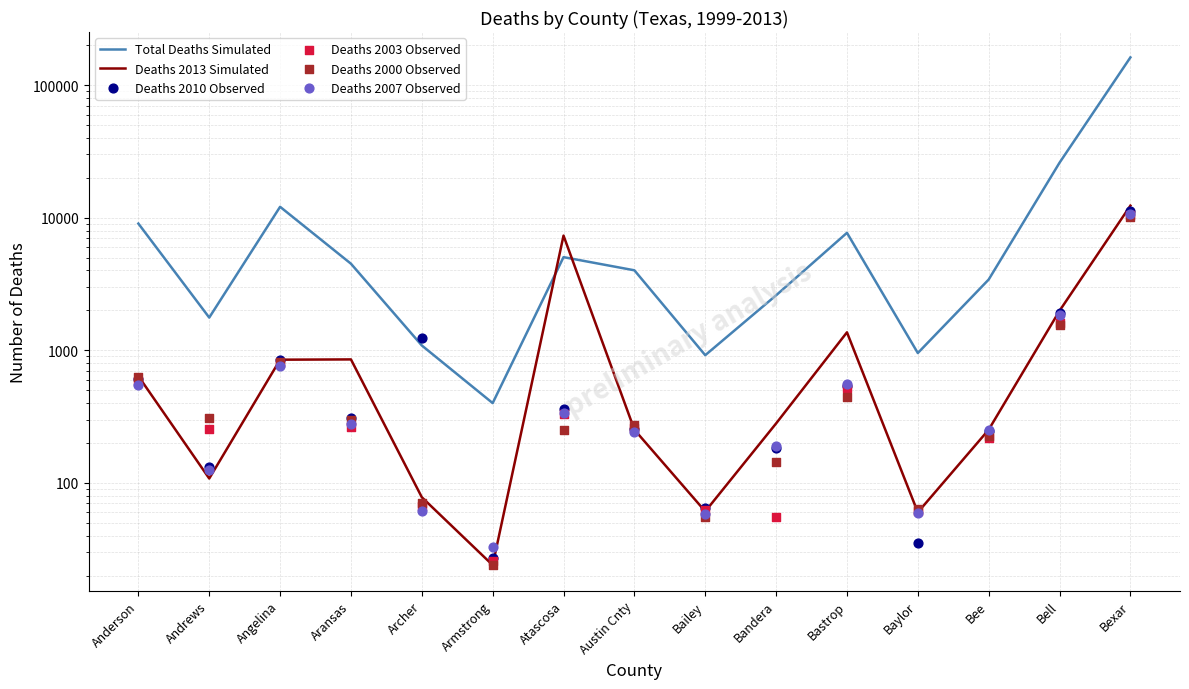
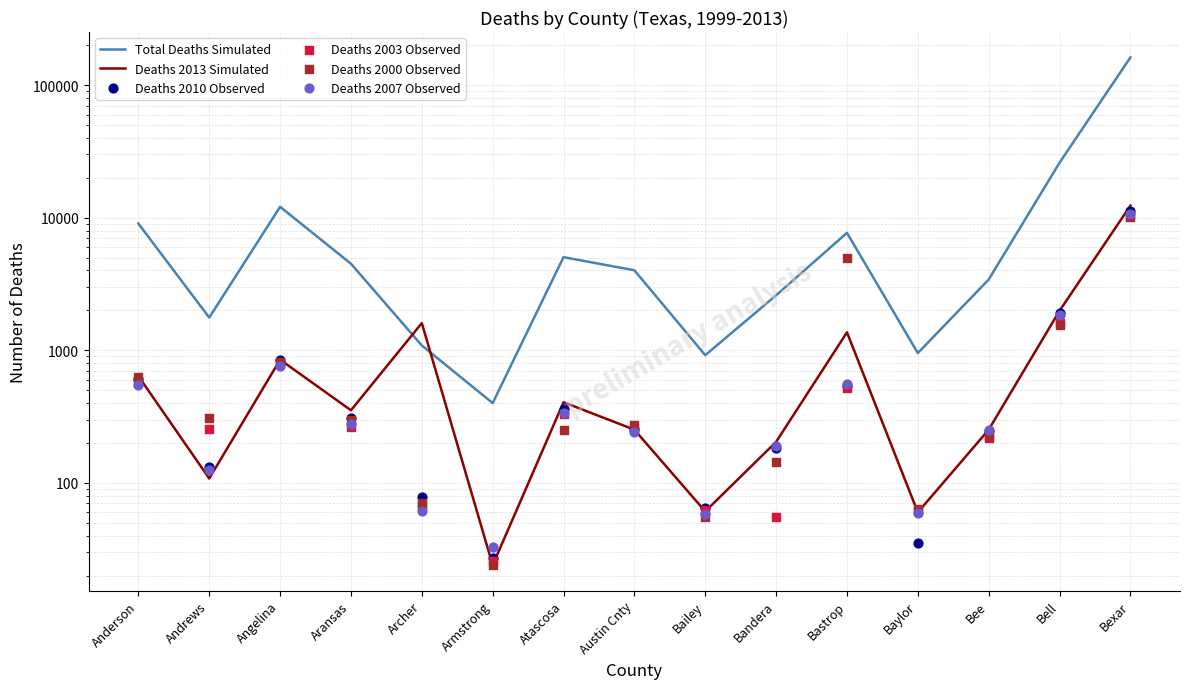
Deaths 2013 Simulated, Aransas: 900 -> 350
Deaths 2013 Simulated, Archer: 80 -> 1600
Deaths 2010 Observed, Archer: 1200 -> 80
Deaths 2013 Simulated, Atascosa: 7000 -> 410
Deaths 2013 Simulated, Bandera: 280 -> 200
Deaths 2000 Observed, Bastrop: 450 -> 4900
